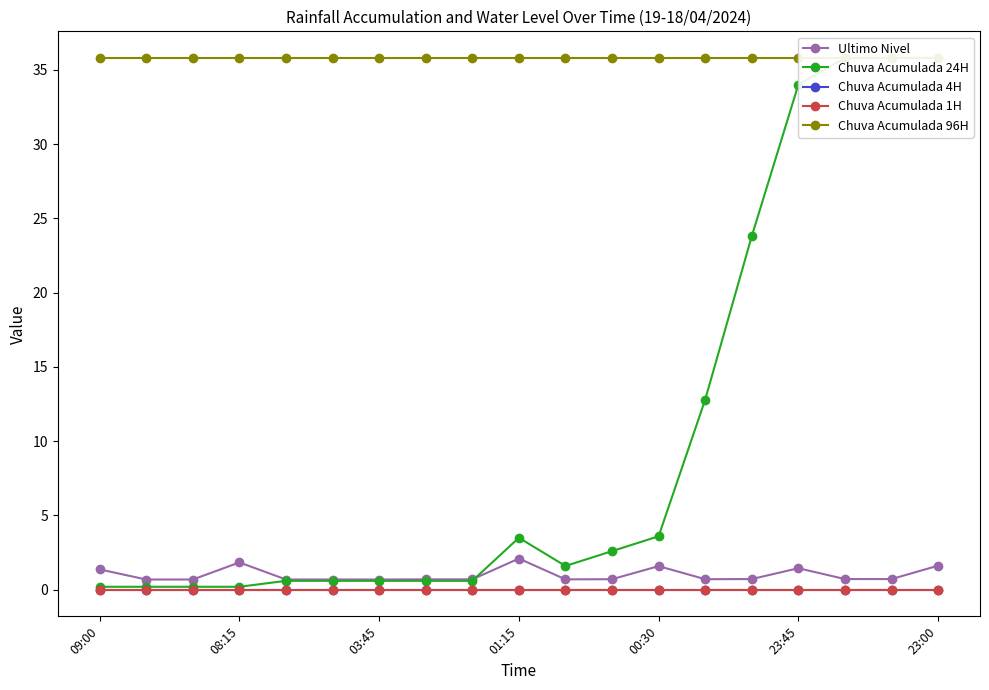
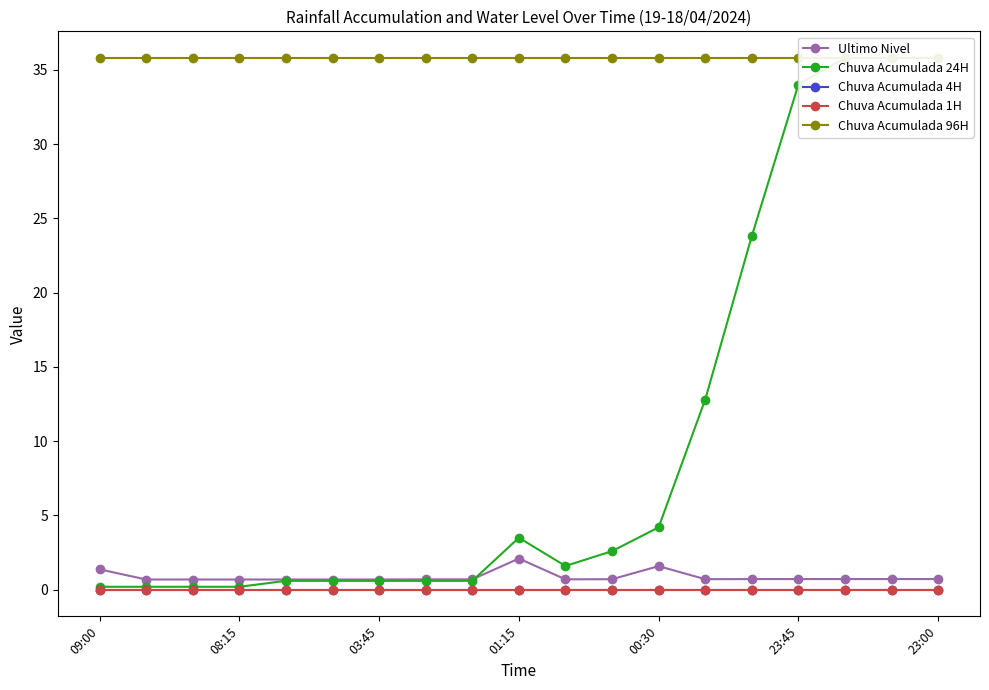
Ultimo Nivel, 08:15: 1.8 -> 0.7
Chuva Acumulada 24H, 00:30: 3.6 -> 4.2
Ultimo Nivel, 23:45: 1.5 -> 0.7
Ultimo Nivel, 23:00: 1.6 -> 0.7
